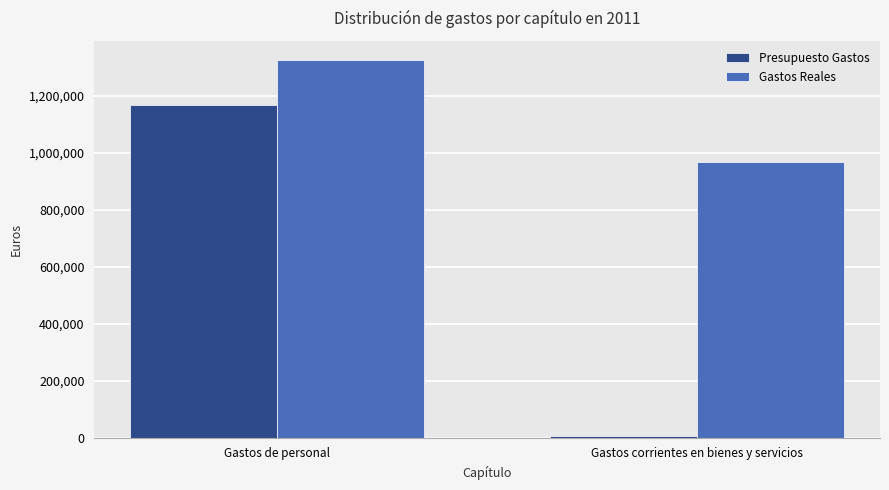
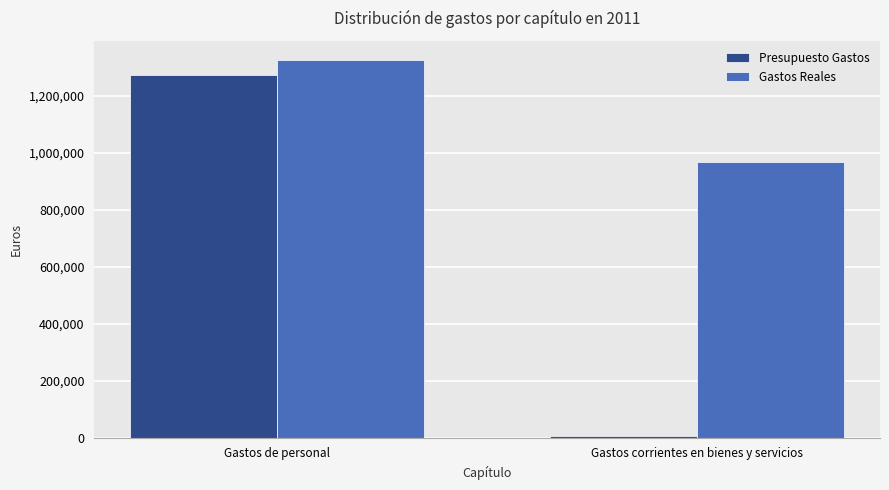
Presupuesto Gastos, Gastos de personal: 1,170,000 -> 1,270,000
